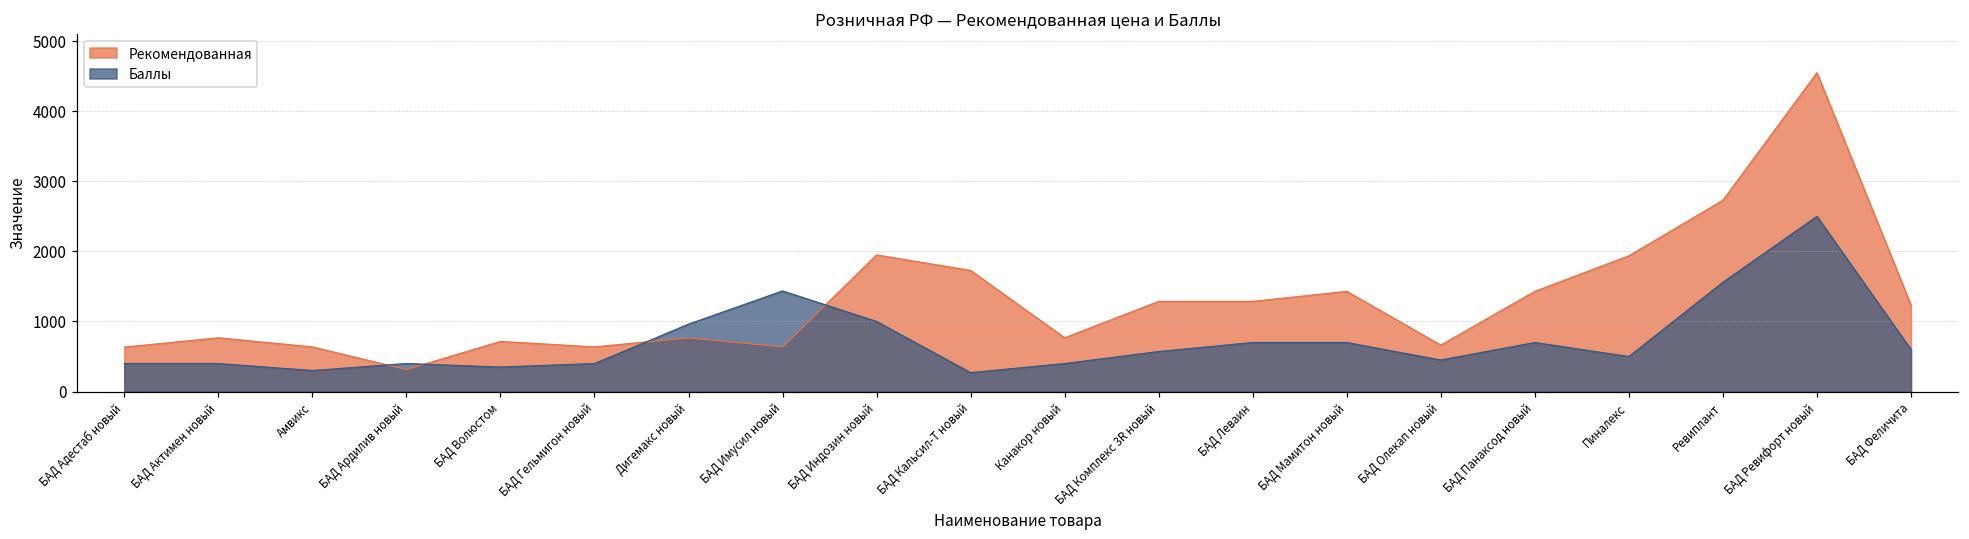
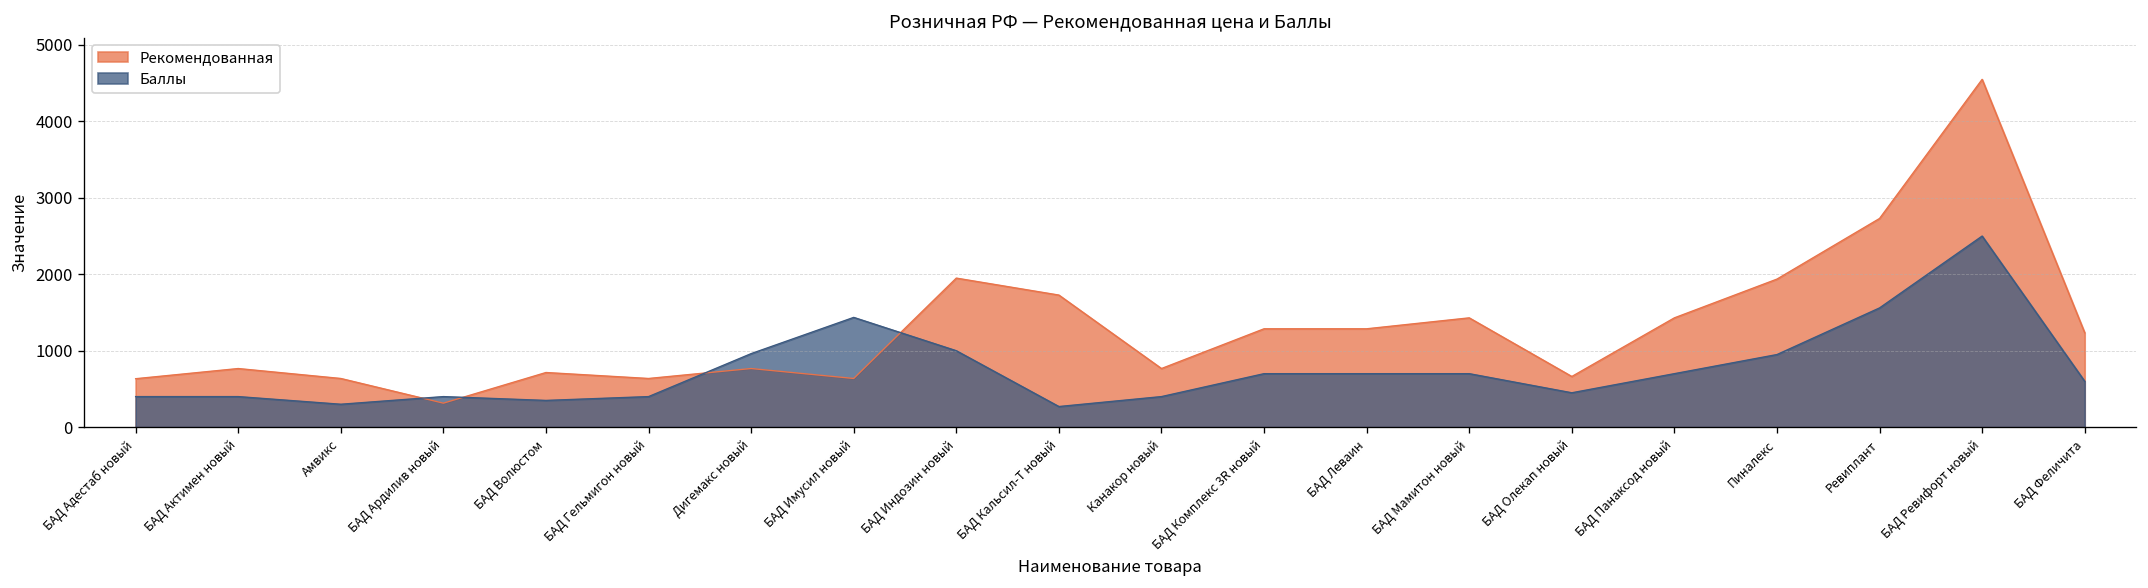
Баллы, БАД Комплекс 3R новый: 600 -> 700
Баллы, Пиналекс: 500 -> 1000
